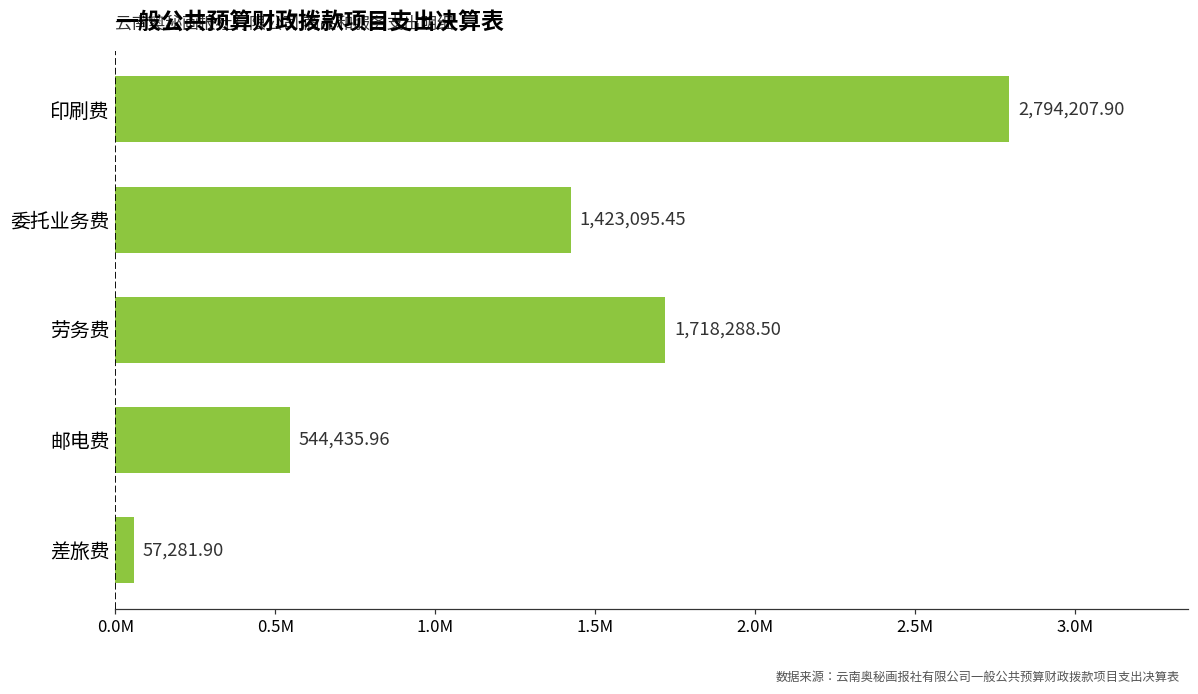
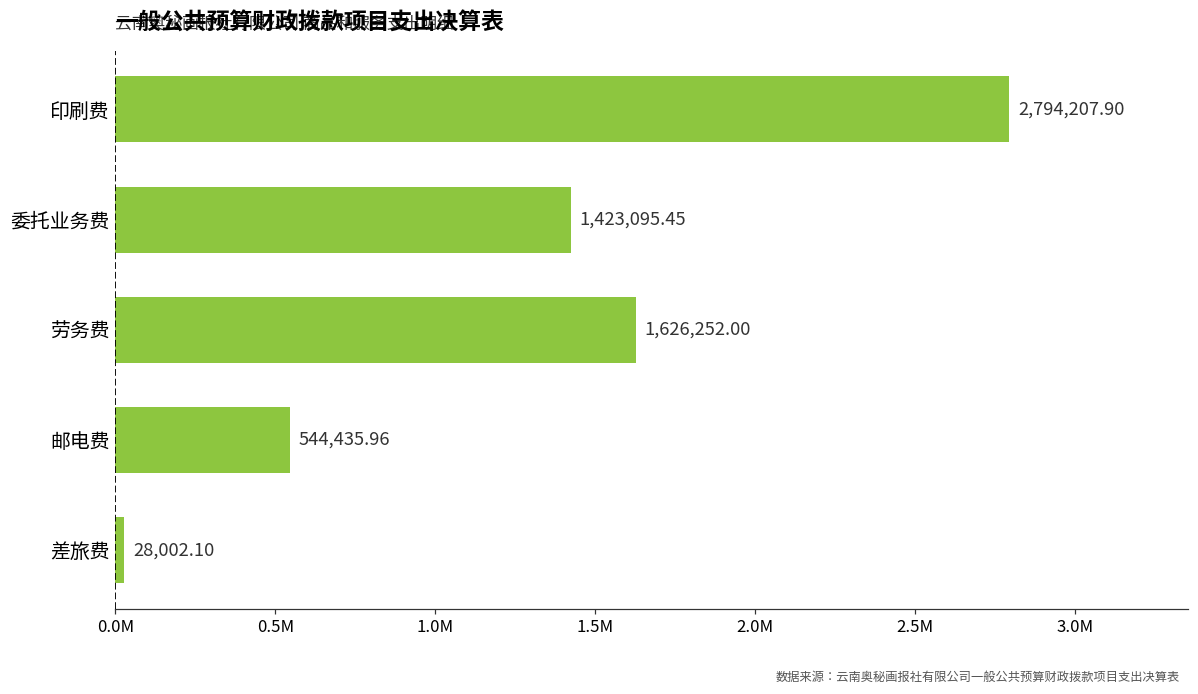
劳务费: 1,718,288.50 -> 1,626,252.00
差旅费: 57,281.90 -> 28,002.10
